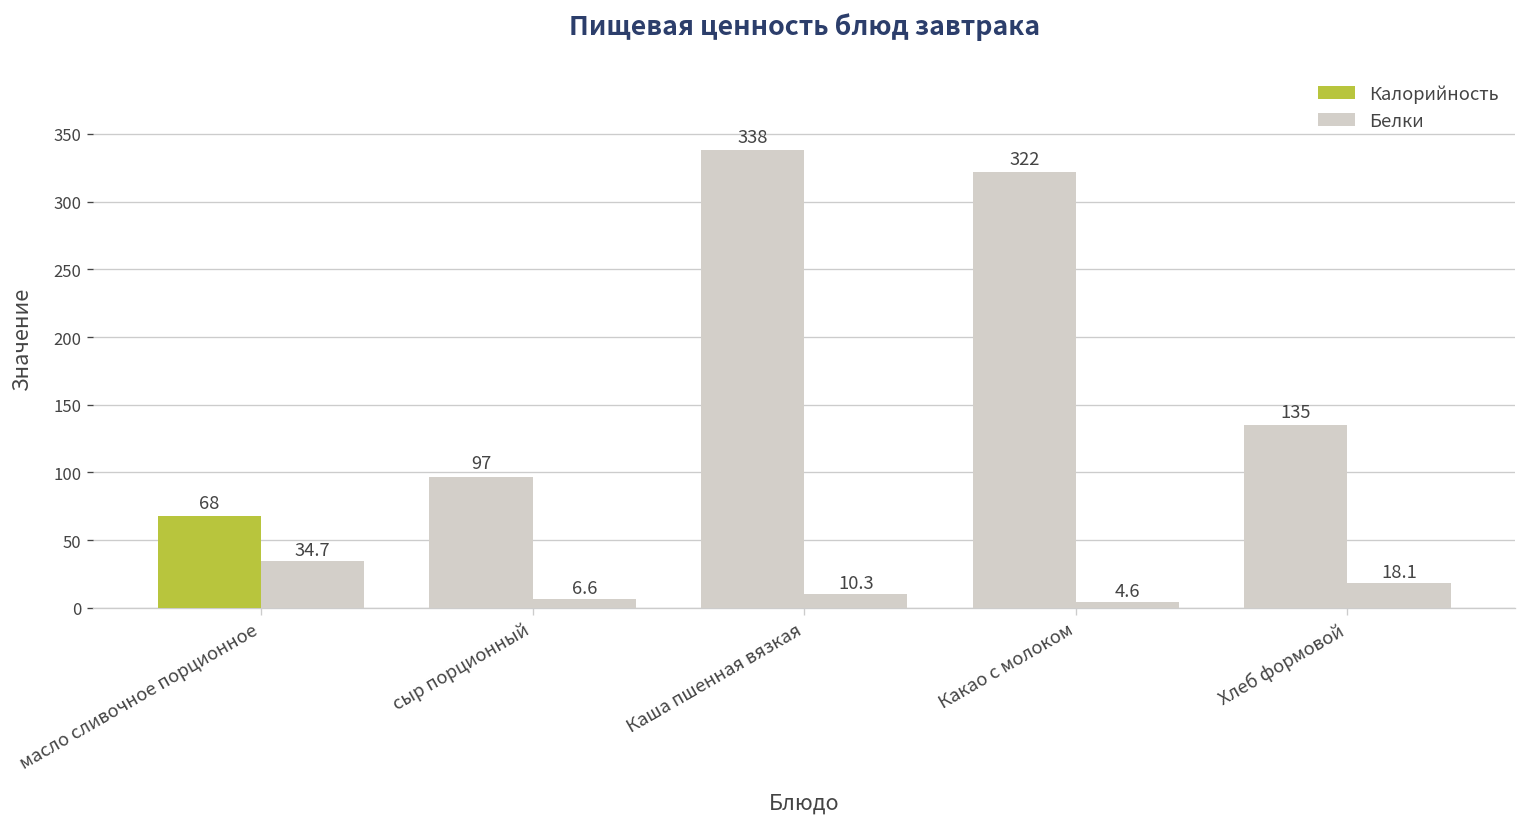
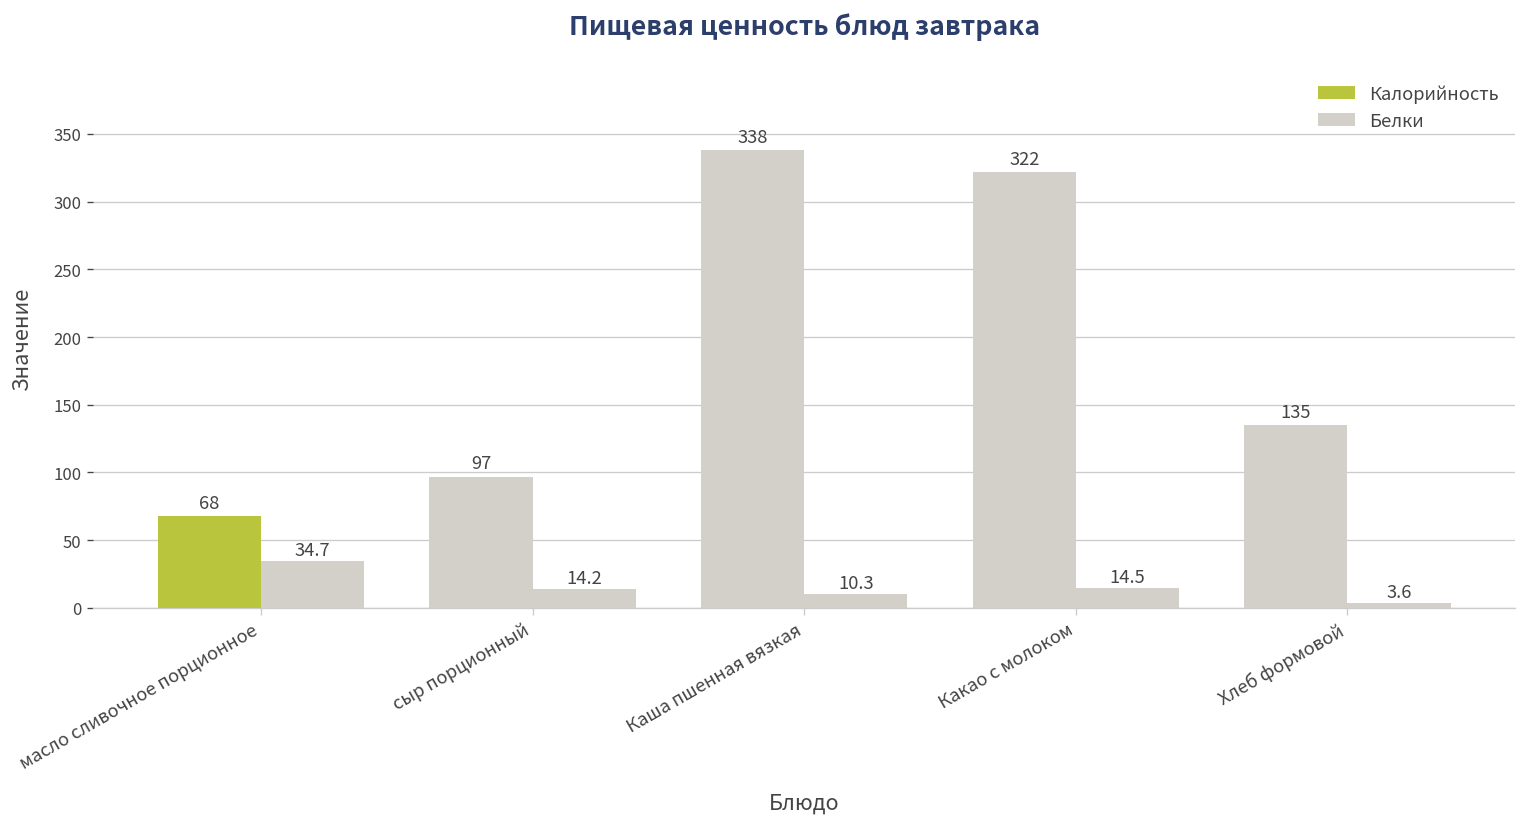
Белки, сыр порционный: 6.6 -> 14.2
Белки, Какао с молоком: 4.6 -> 14.5
Белки, Хлеб формовой: 18.1 -> 3.6
